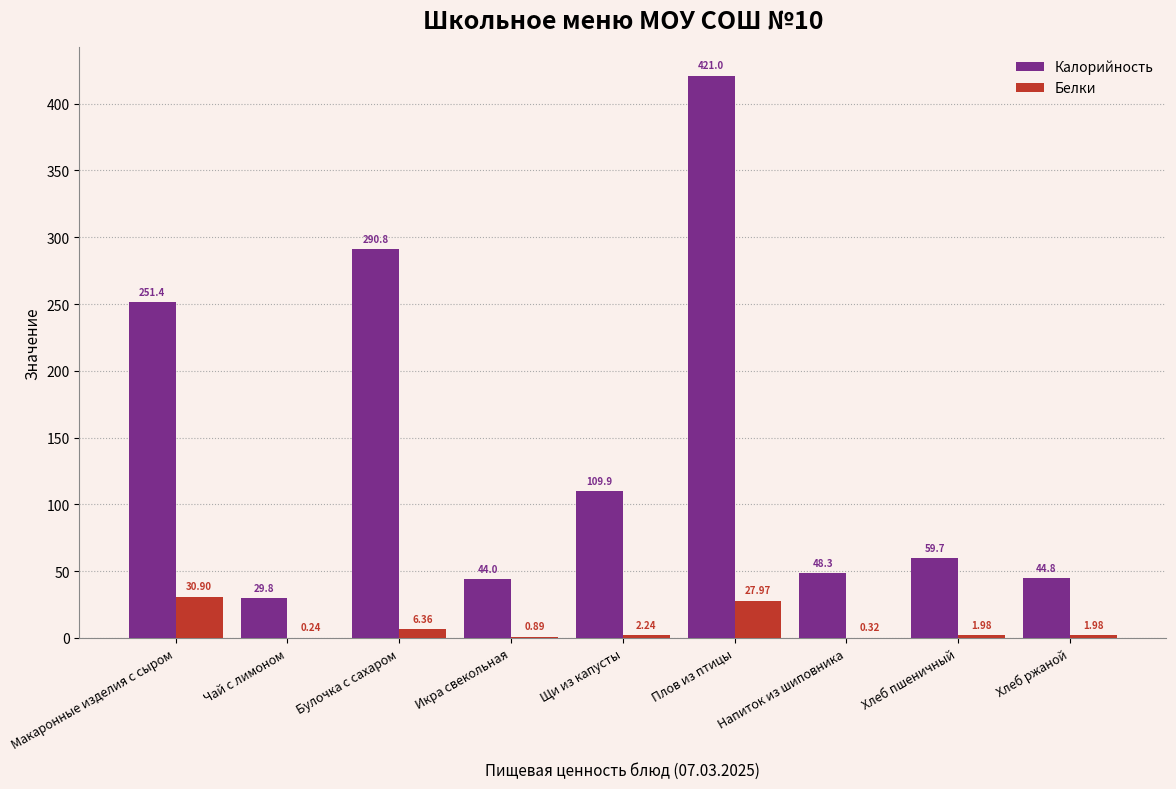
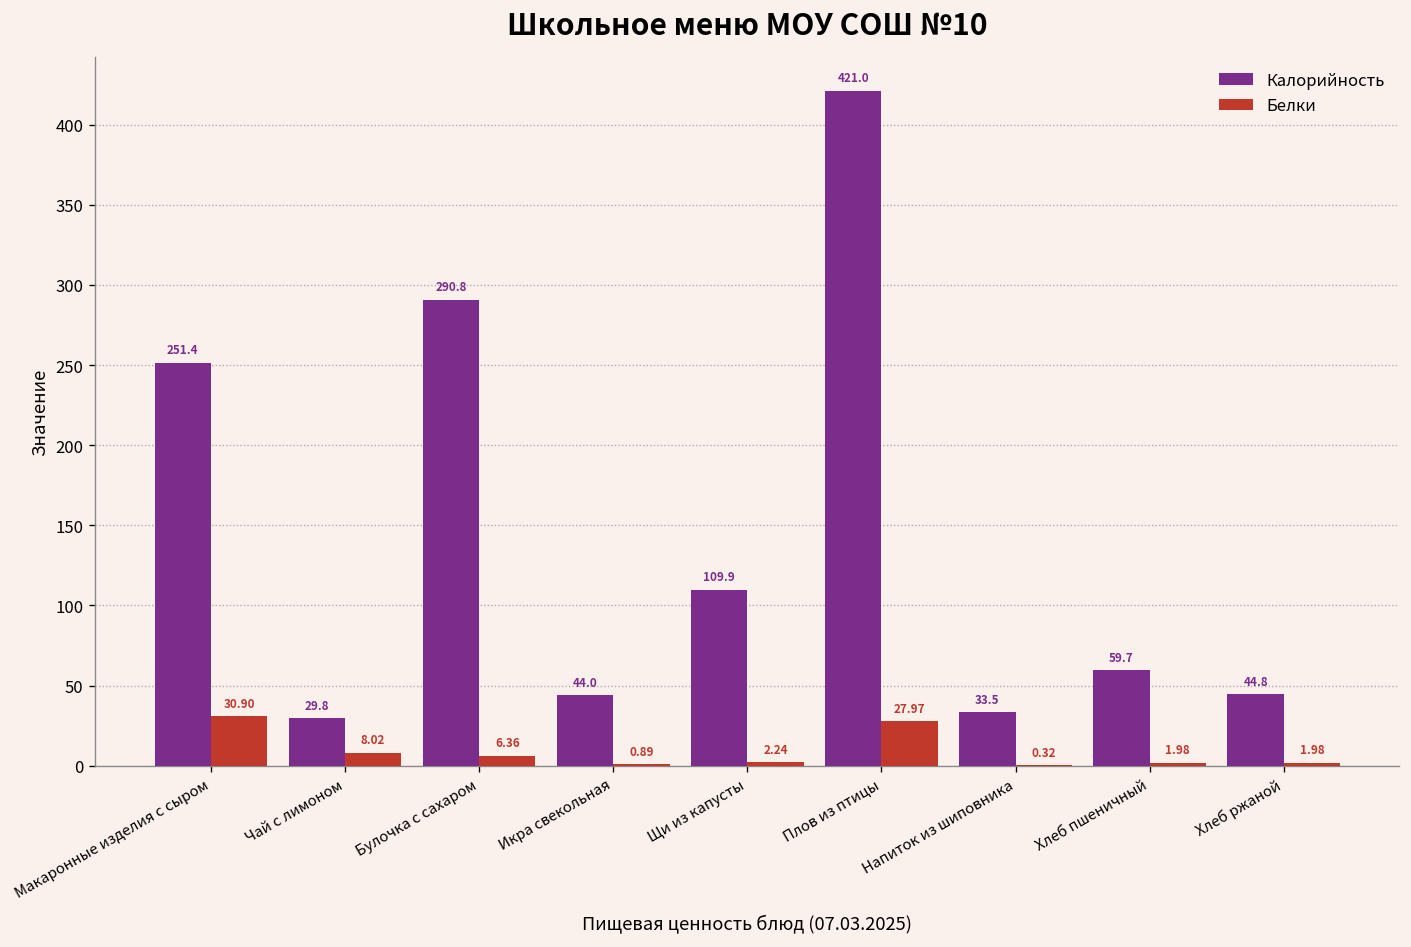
Белки, Чай с лимоном: 0.24 -> 8.02
Калорийность, Напиток из шиповника: 48.3 -> 33.5
